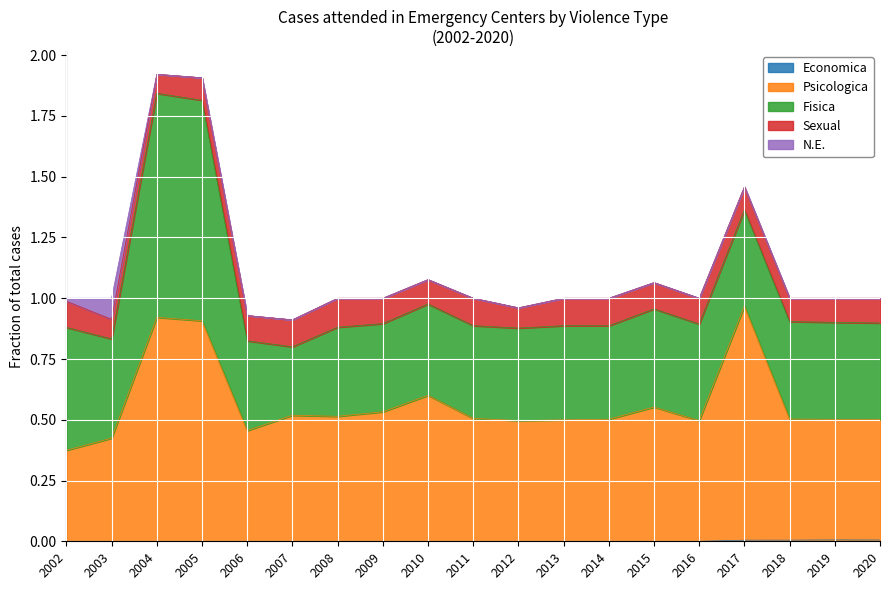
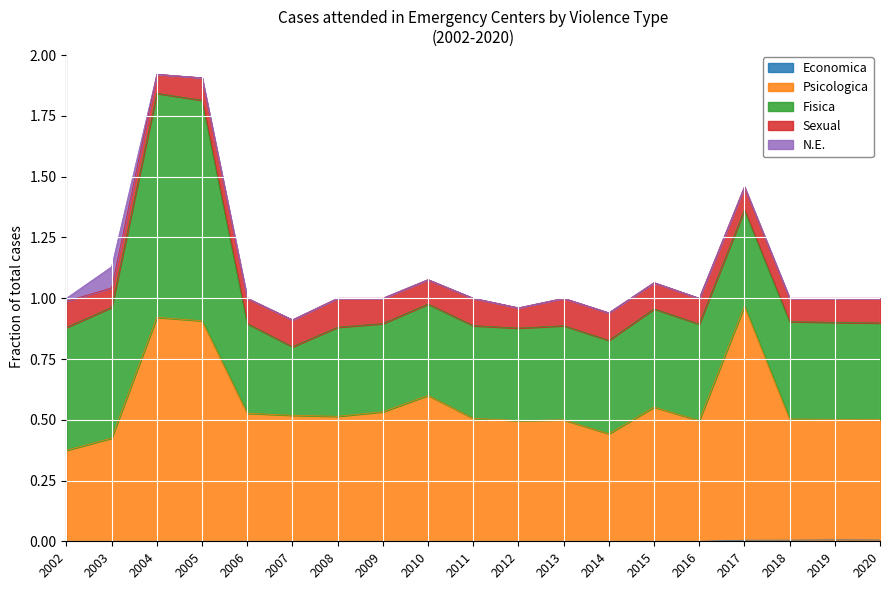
Fisica, 2003: 0.41 -> 0.54
Psicologica, 2006: 0.46 -> 0.53
Psicologica, 2014: 0.50 -> 0.44
